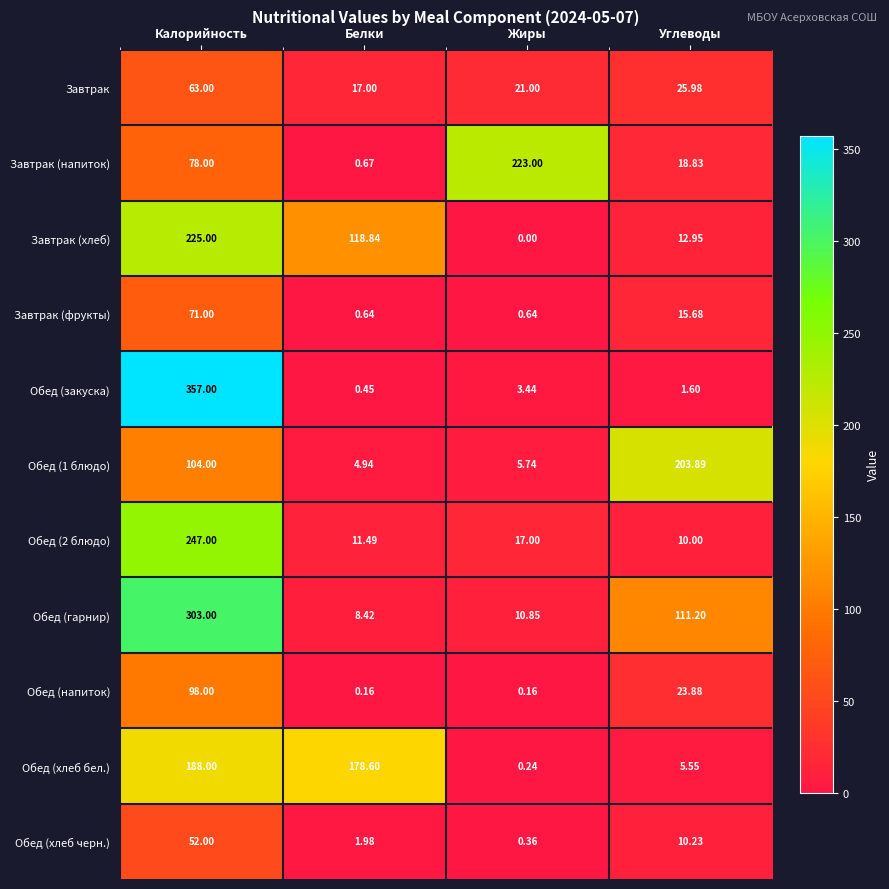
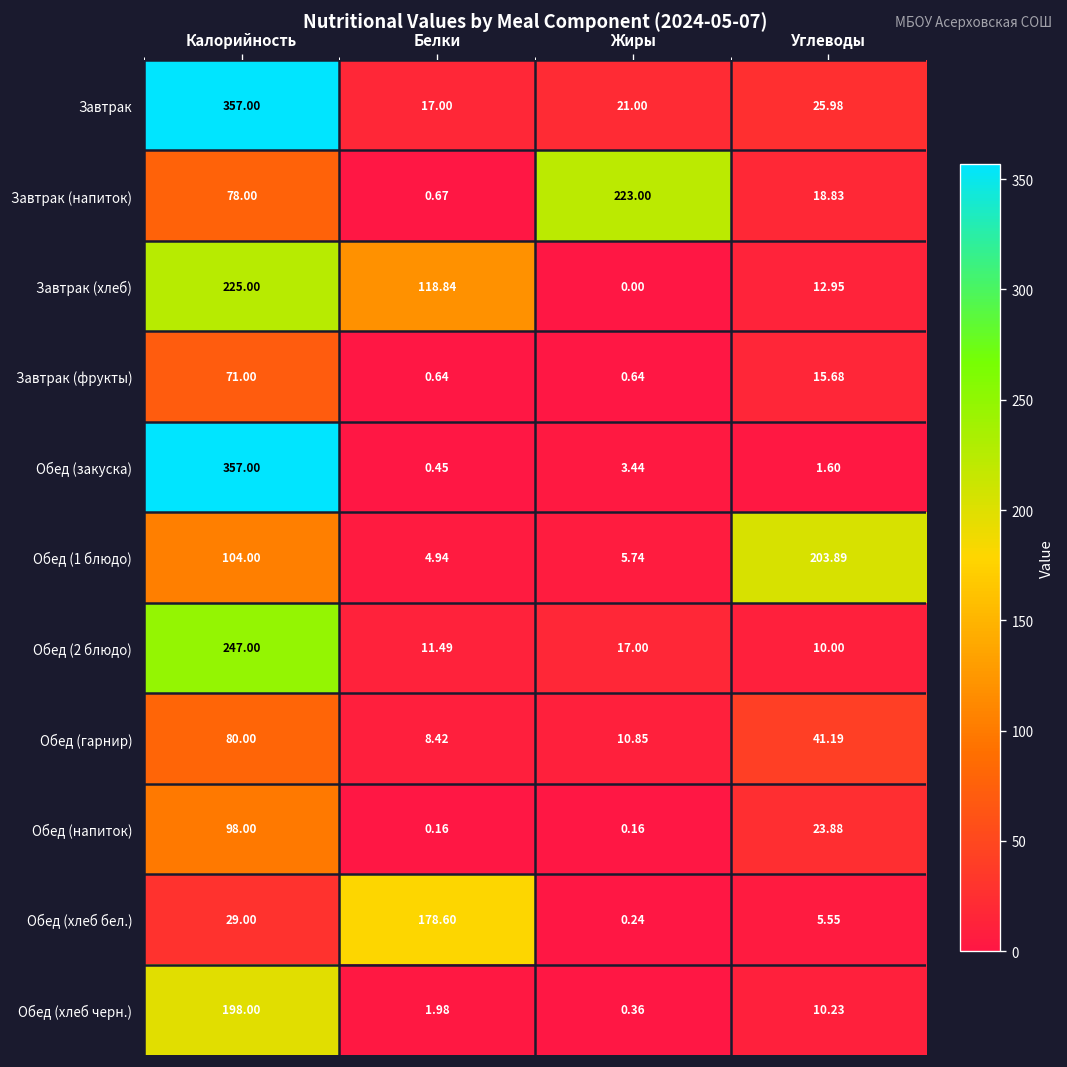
Завтрак, Калорийность: 63.00 -> 357.00
Обед (гарнир), Калорийность: 303.00 -> 80.00
Обед (гарнир), Углеводы: 111.20 -> 41.19
Обед (хлеб бел.), Калорийность: 188.00 -> 29.00
Обед (хлеб черн.), Калорийность: 52.00 -> 198.00
